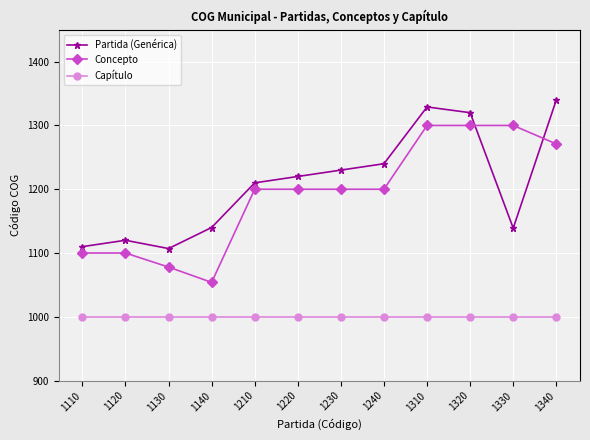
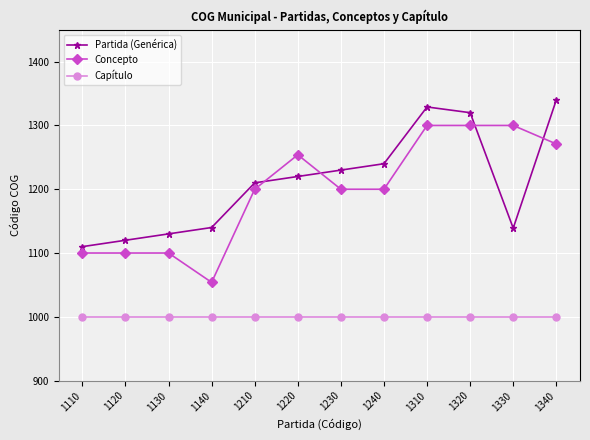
Partida (Genérica), 1130: 1110 -> 1130
Concepto, 1130: 1080 -> 1100
Concepto, 1220: 1200 -> 1250
